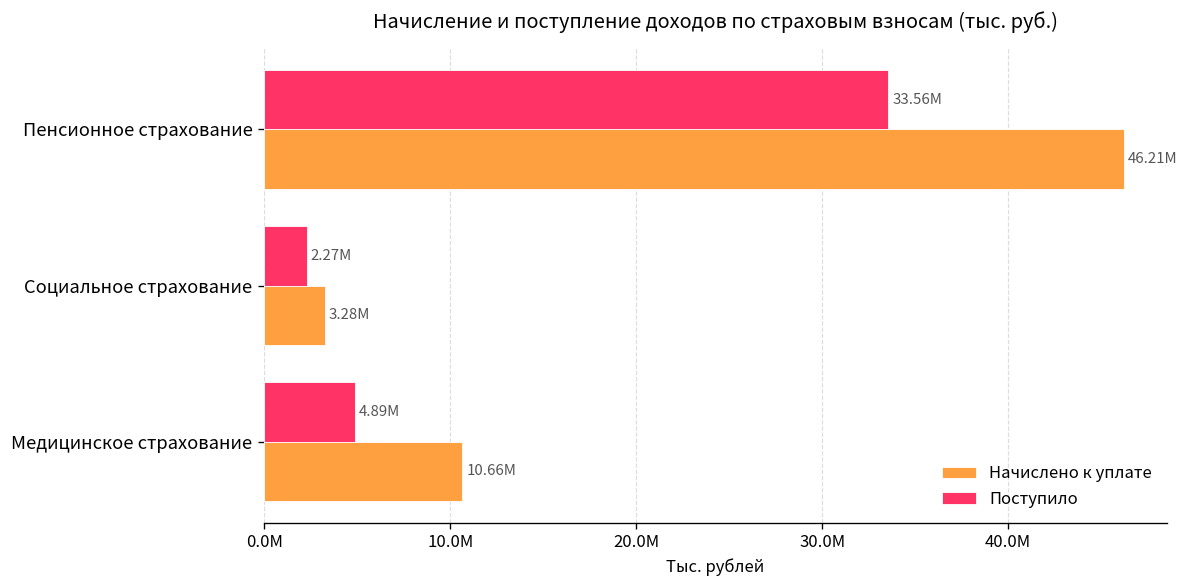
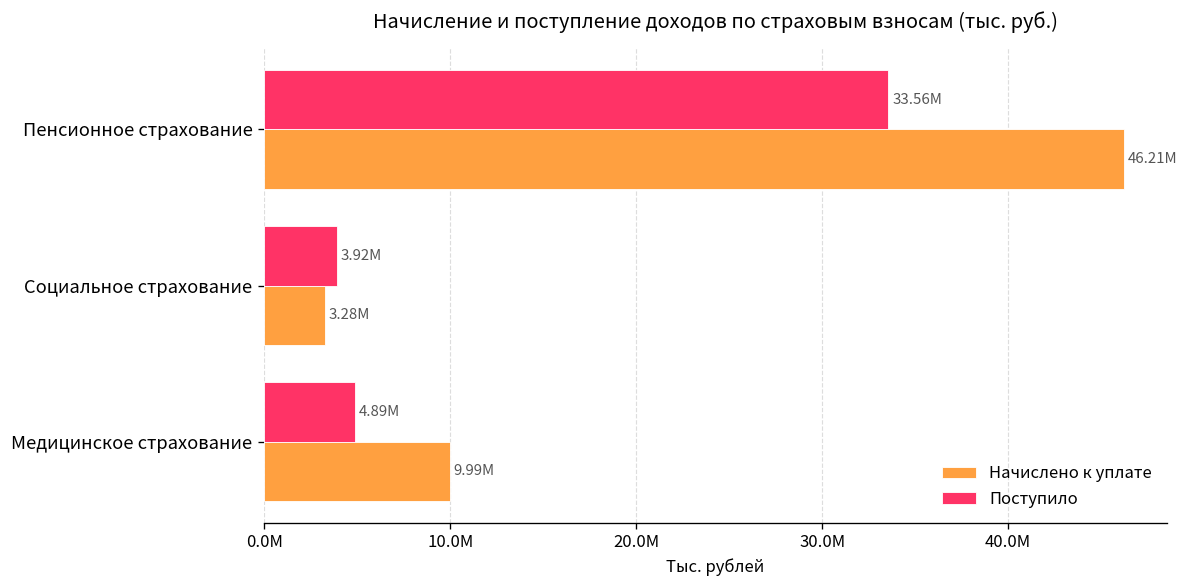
Поступило, Социальное страхование: 2.27M -> 3.92M
Начислено к уплате, Медицинское страхование: 10.66M -> 9.99M
